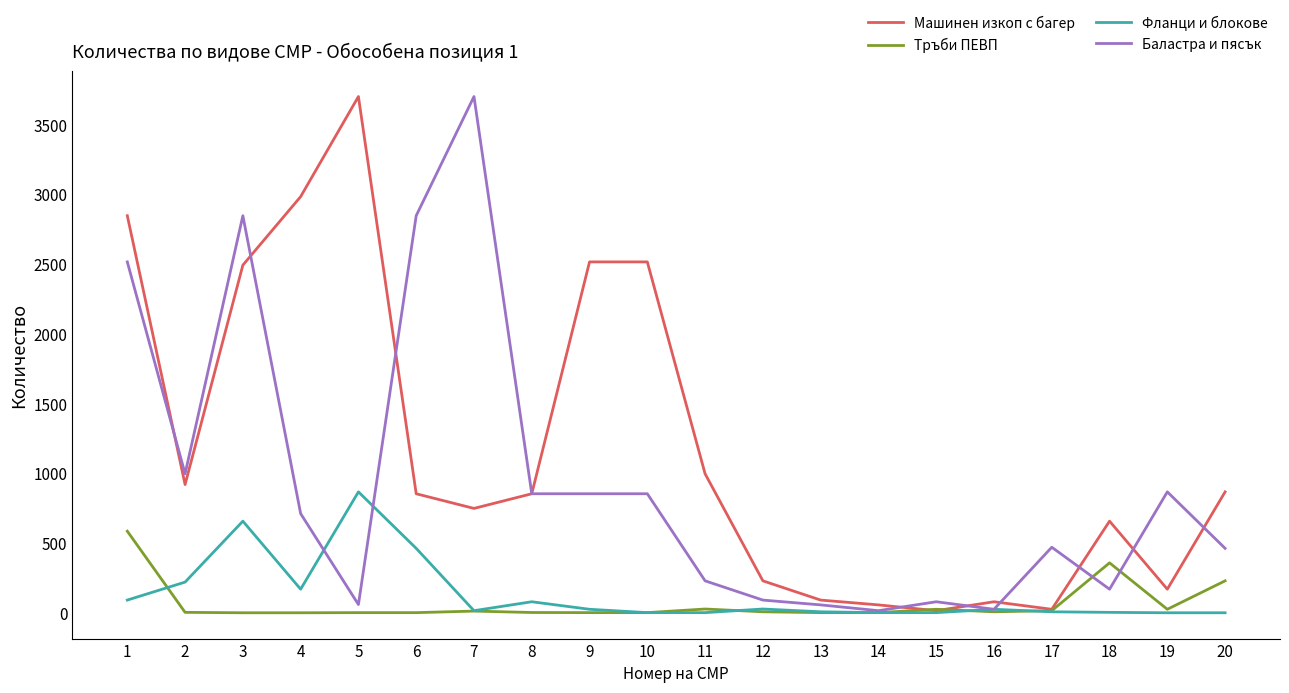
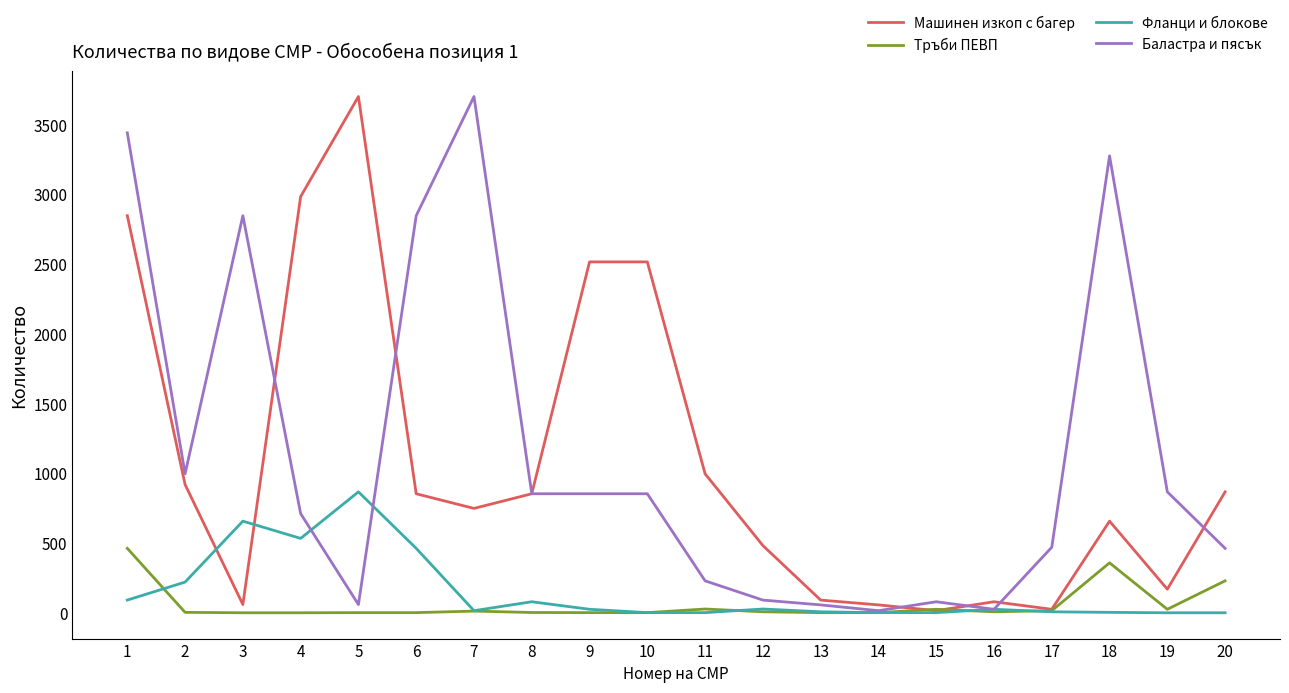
Тръби ПЕВП, 1: 590 -> 460
Баластра и пясък, 1: 2520 -> 3440
Машинен изкоп с багер, 3: 2490 -> 60
Фланци и блокове, 4: 170 -> 530
Машинен изкоп с багер, 12: 230 -> 480
Баластра и пясък, 18: 170 -> 3280
